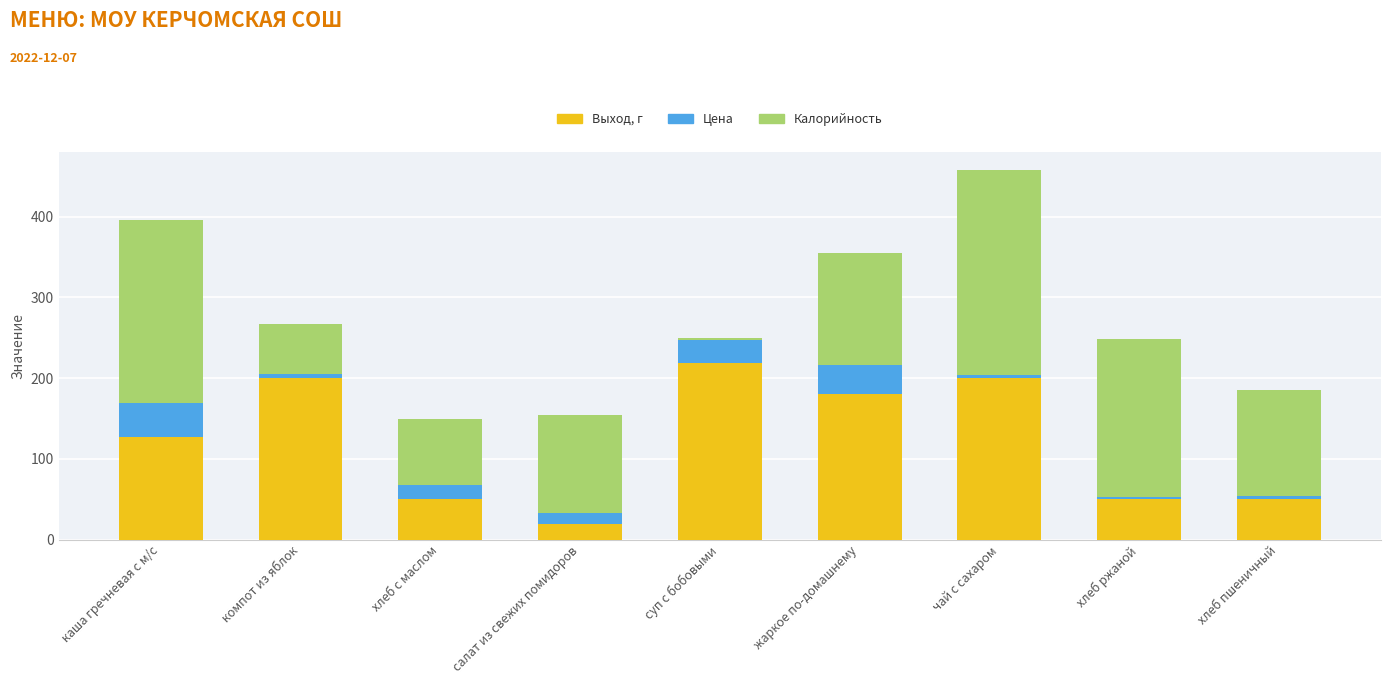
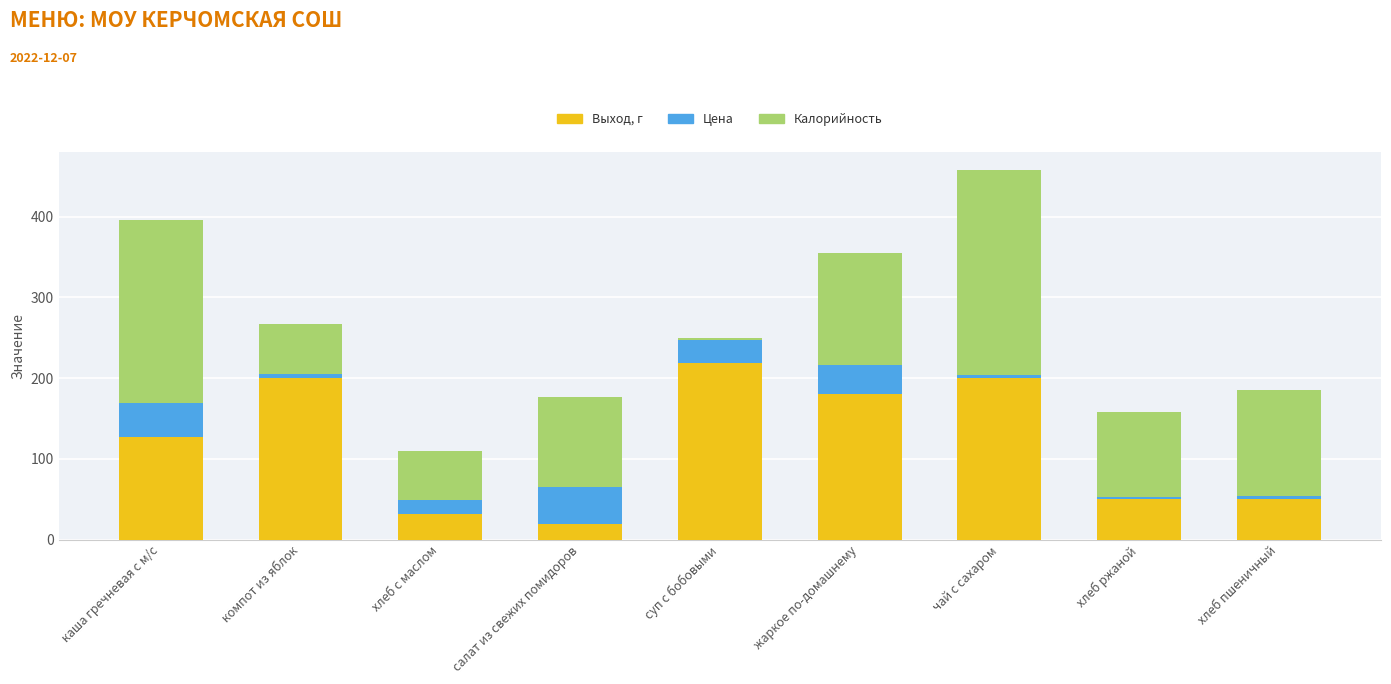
Выход, г, хлеб с маслом: 50 -> 30
Калорийность, хлеб с маслом: 80 -> 60
Цена, салат из свежих помидоров: 10 -> 50
Калорийность, салат из свежих помидоров: 120 -> 110
Калорийность, хлеб ржаной: 200 -> 110
